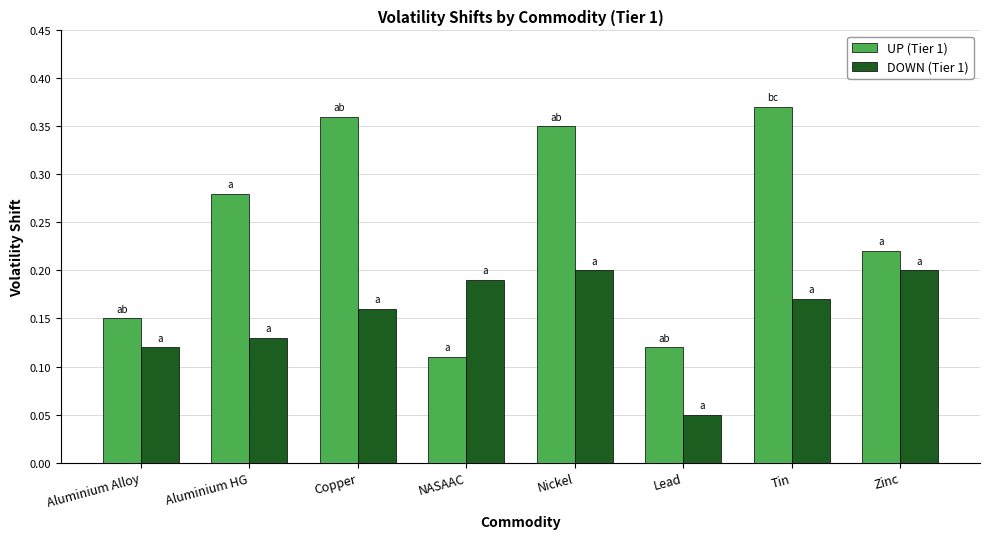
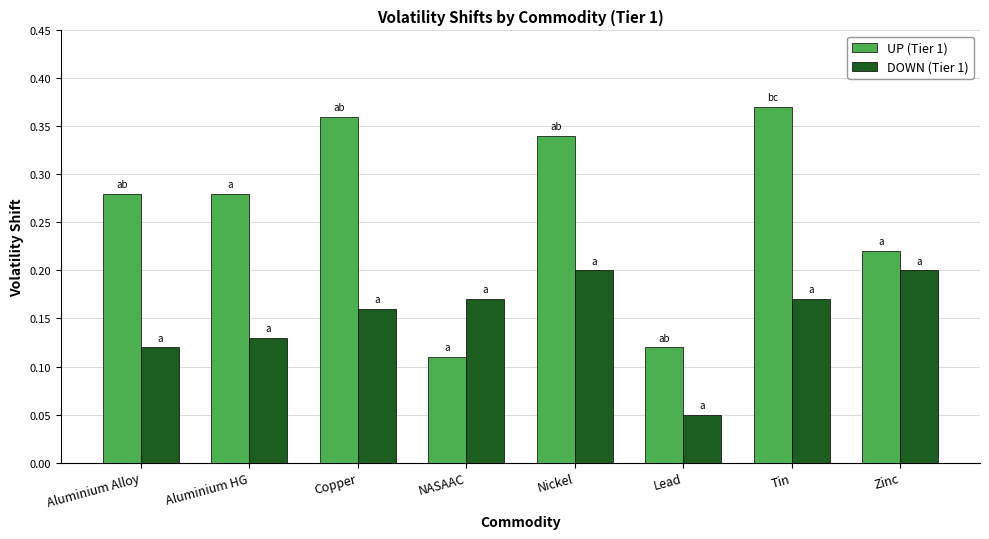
UP (Tier 1), Aluminium Alloy: 0.15 -> 0.28
DOWN (Tier 1), NASAAC: 0.19 -> 0.17
UP (Tier 1), Nickel: 0.35 -> 0.34
